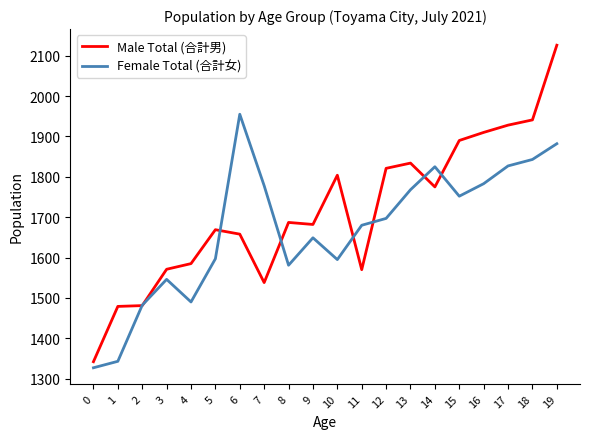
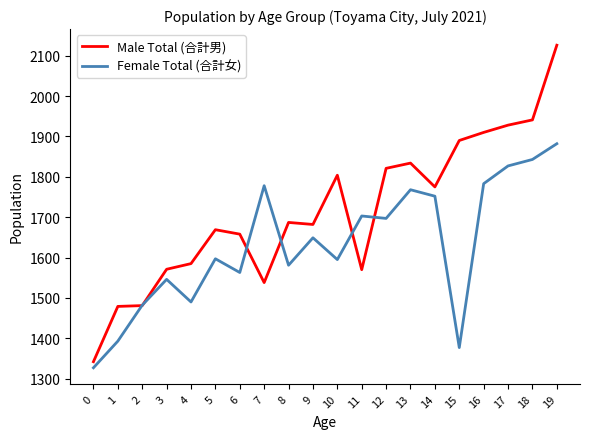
Female Total (合計女), 1: 1340 -> 1390
Female Total (合計女), 6: 1960 -> 1560
Female Total (合計女), 11: 1680 -> 1700
Female Total (合計女), 14: 1830 -> 1750
Female Total (合計女), 15: 1750 -> 1380
